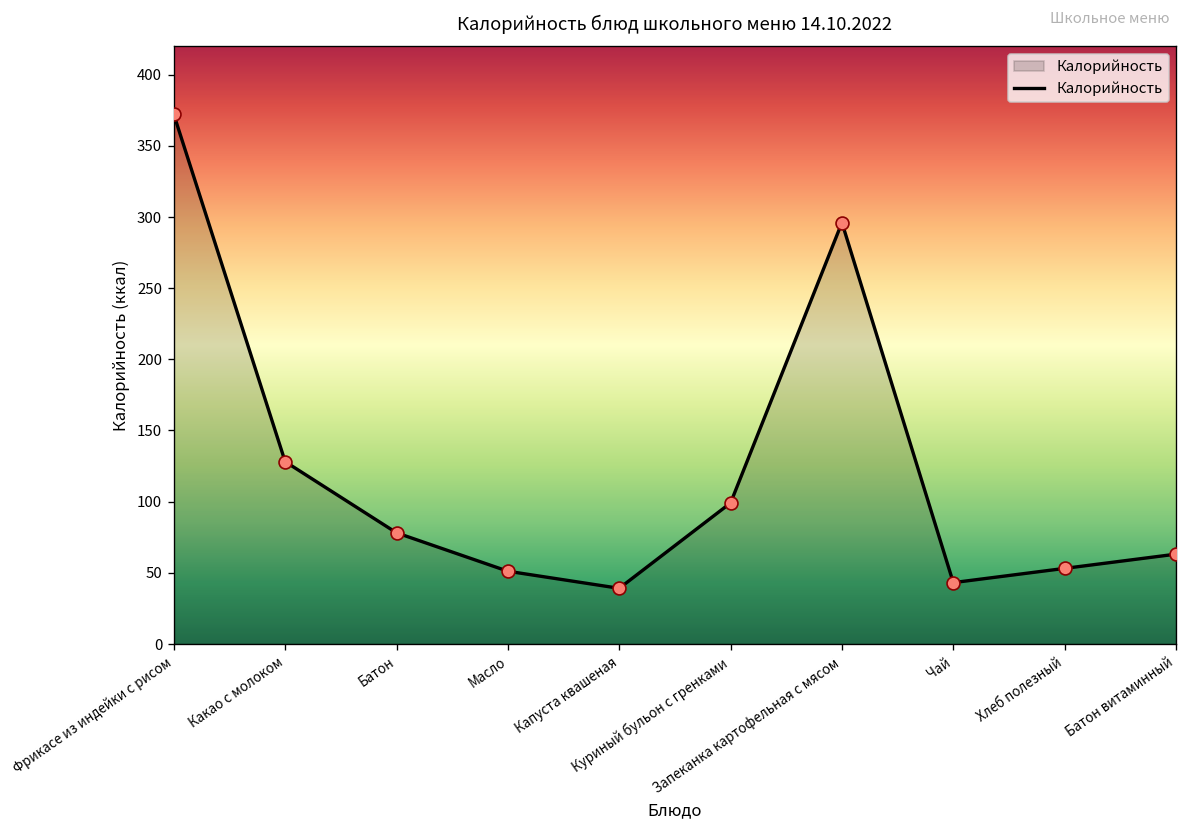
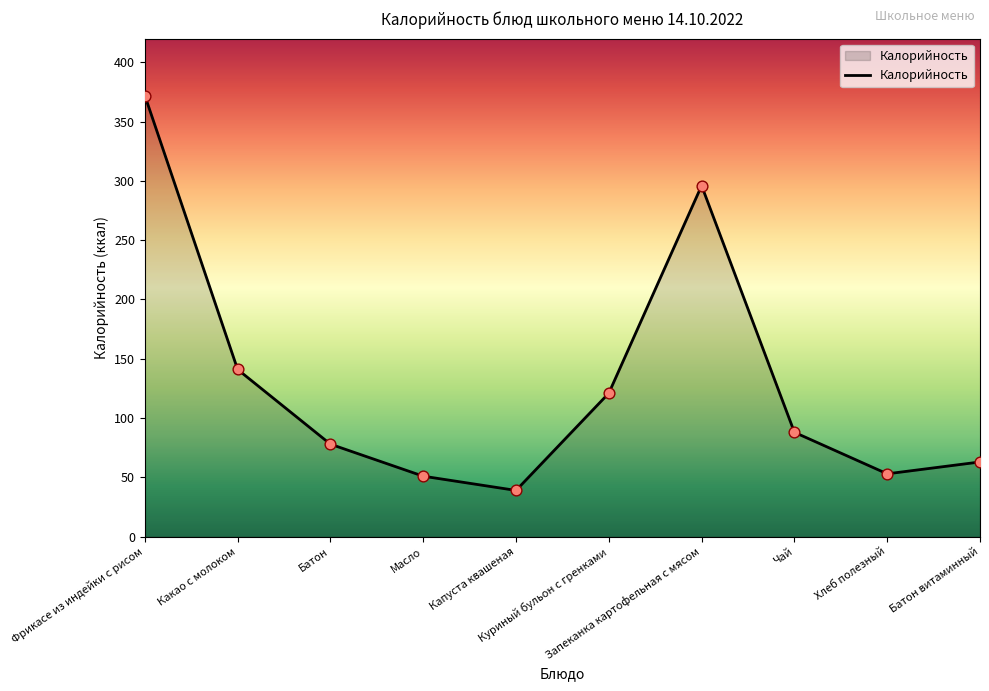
Какао с молоком: 128 -> 141
Куриный бульон с гренками: 99 -> 121
Чай: 43 -> 88
